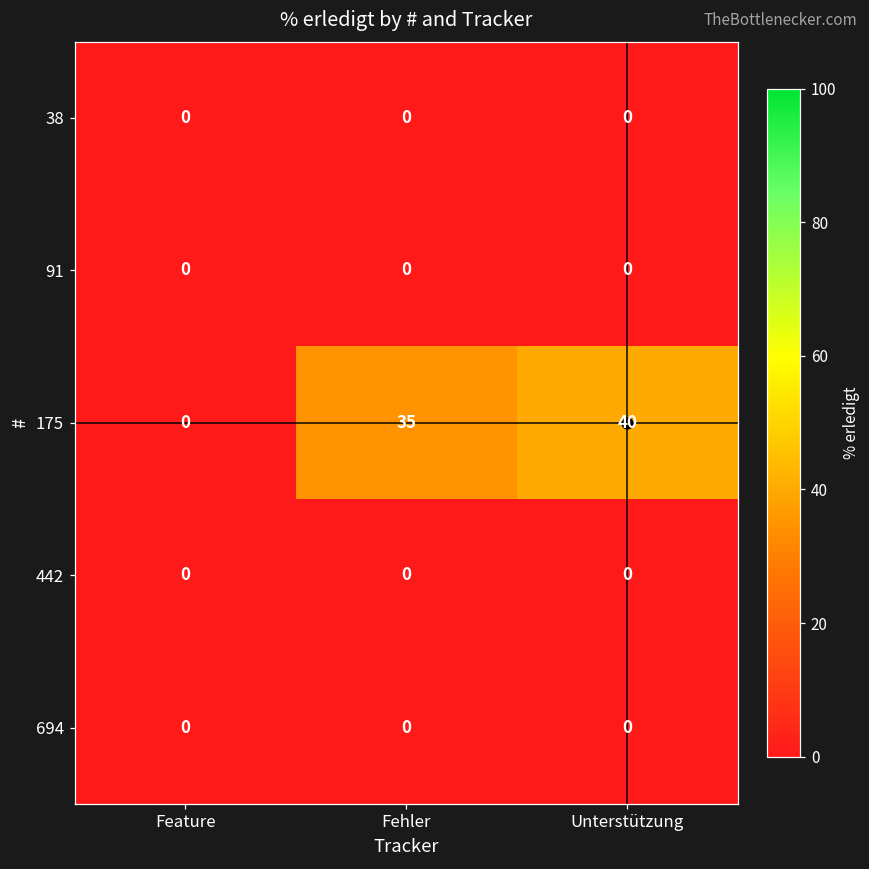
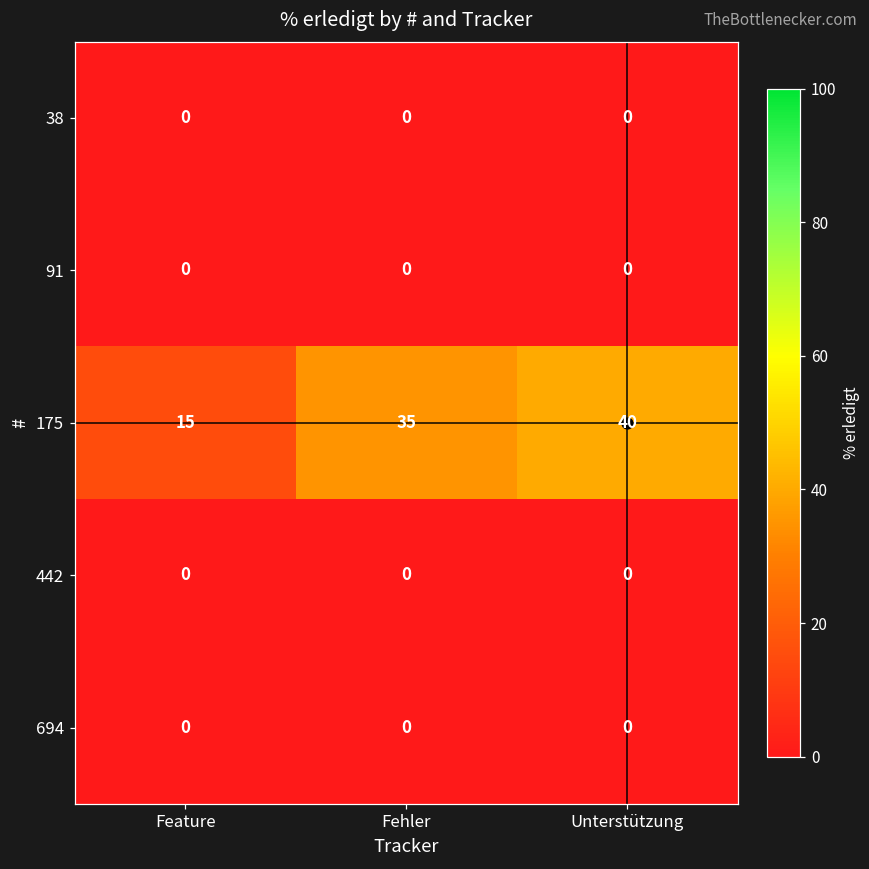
175, Feature: 0 -> 15
